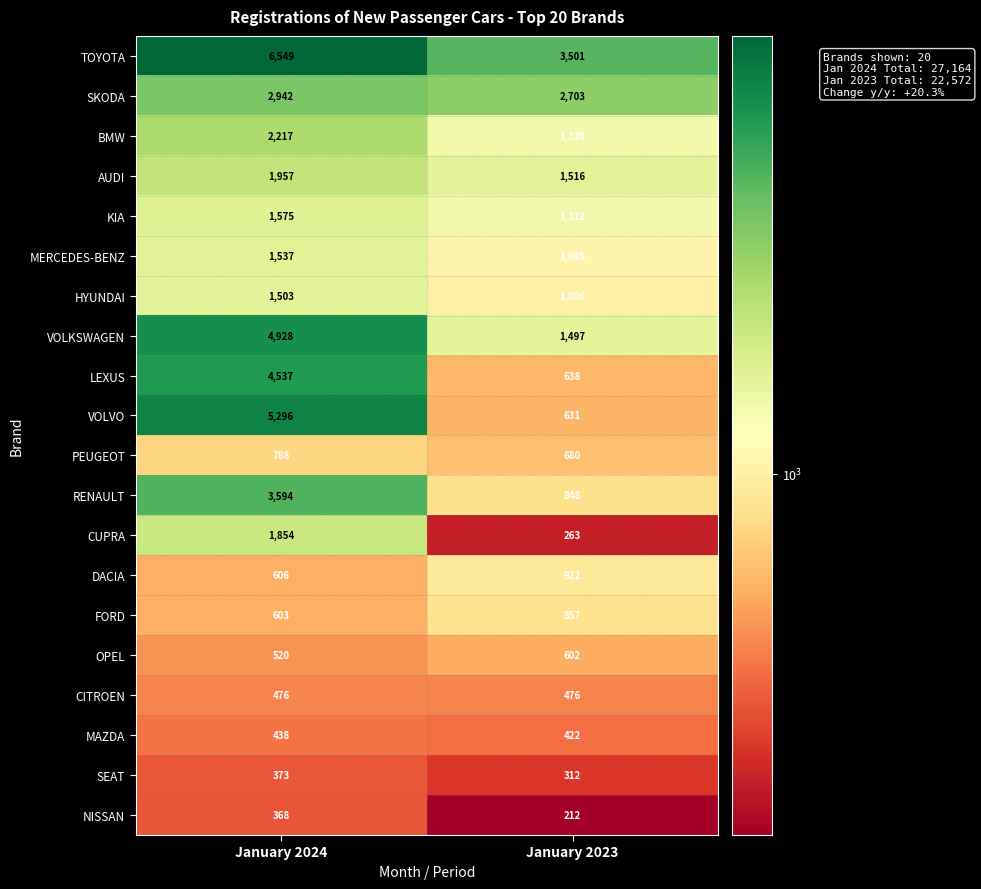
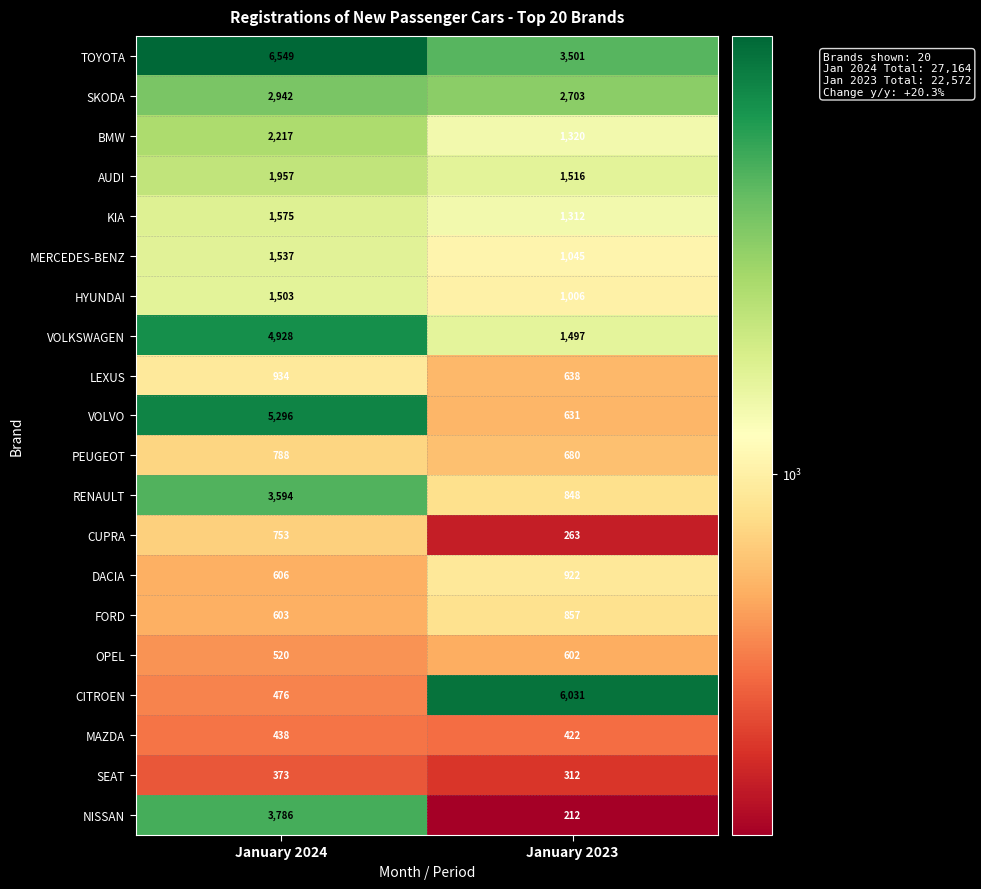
LEXUS, January 2024: 4,537 -> 934
CUPRA, January 2024: 1,854 -> 753
CITROEN, January 2023: 476 -> 6,031
NISSAN, January 2024: 368 -> 3,786
